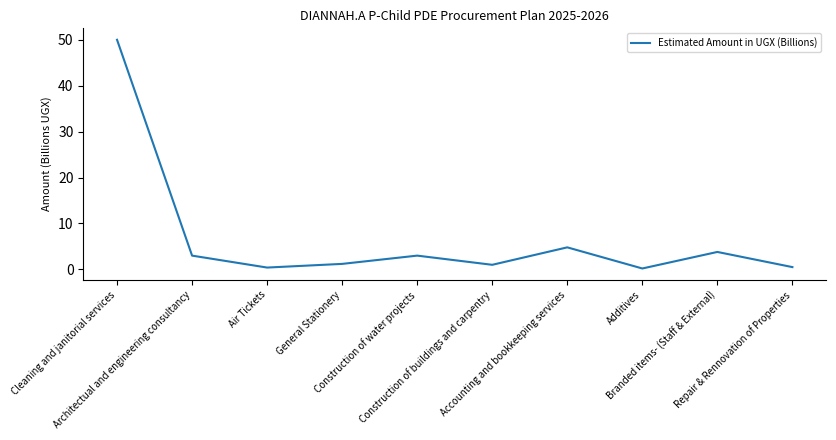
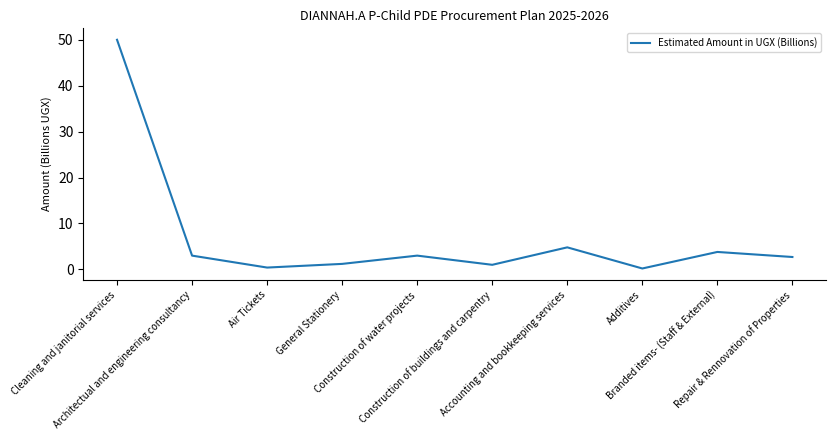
Repair & Rennovation of Properties: 1 -> 3
